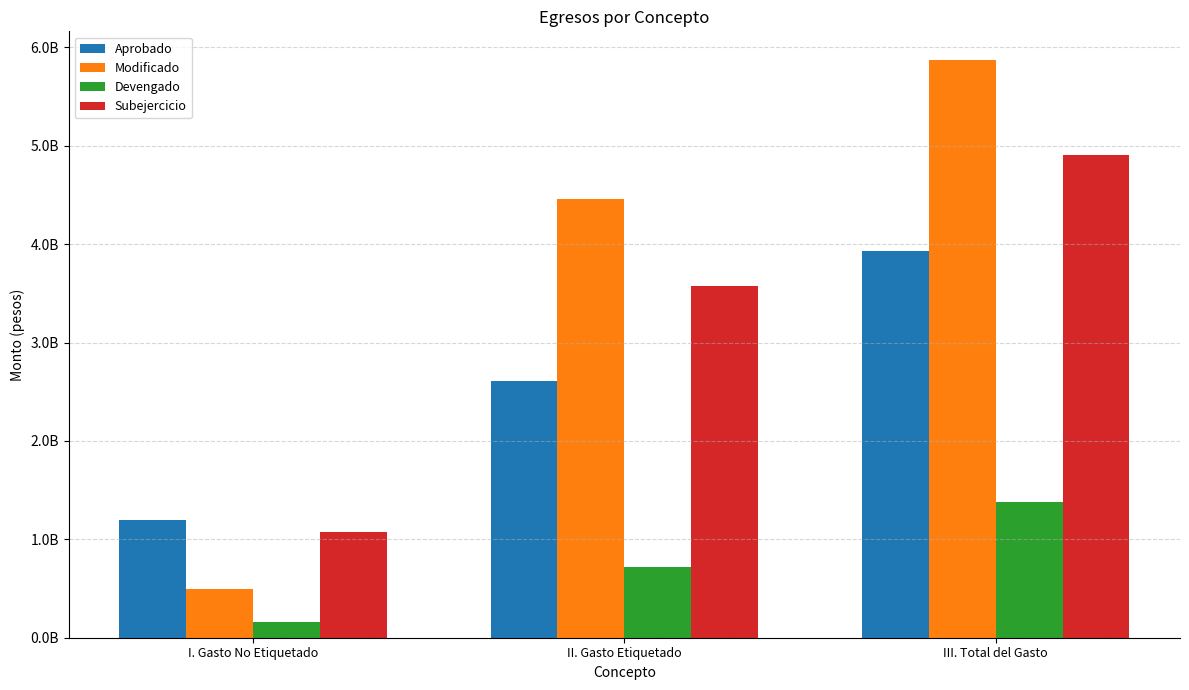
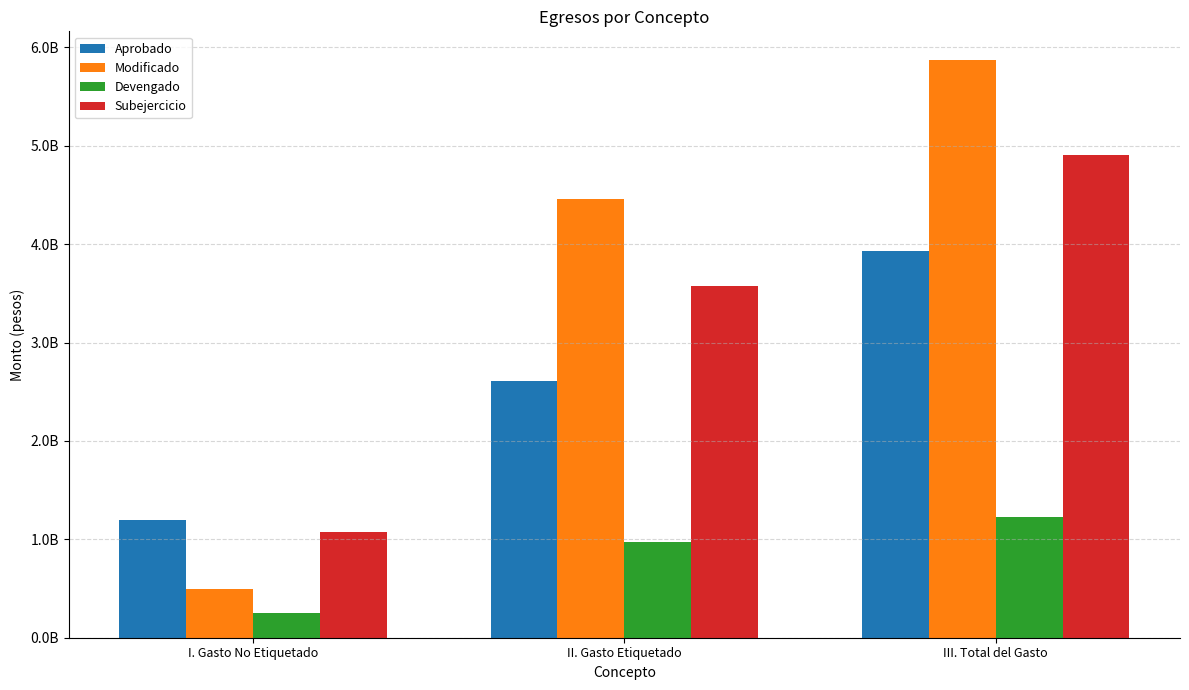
Devengado, I. Gasto No Etiquetado: 200000000 -> 300000000
Devengado, II. Gasto Etiquetado: 700000000 -> 1000000000
Devengado, III. Total del Gasto: 1400000000 -> 1200000000
